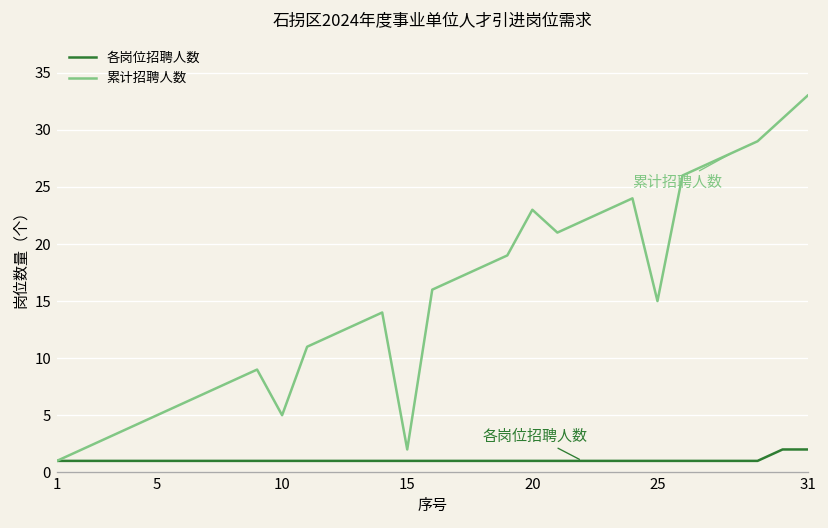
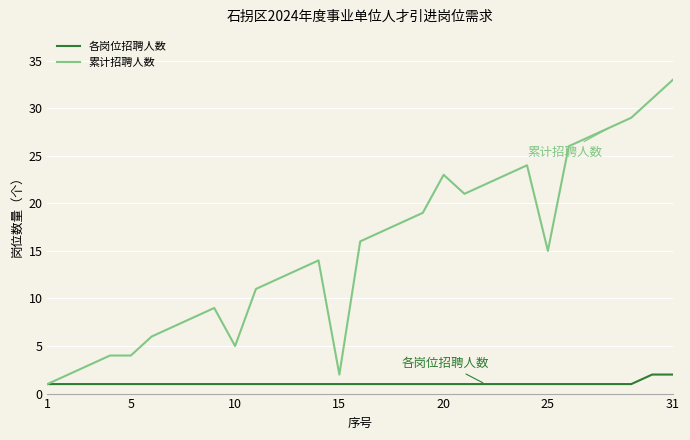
累计招聘人数, 5: 5 -> 4
